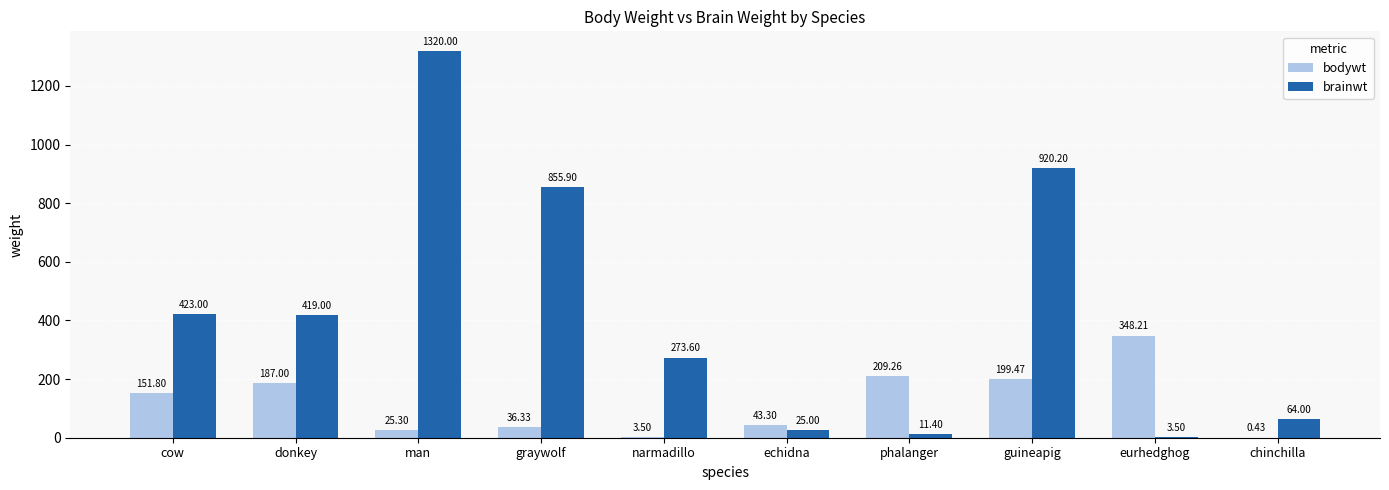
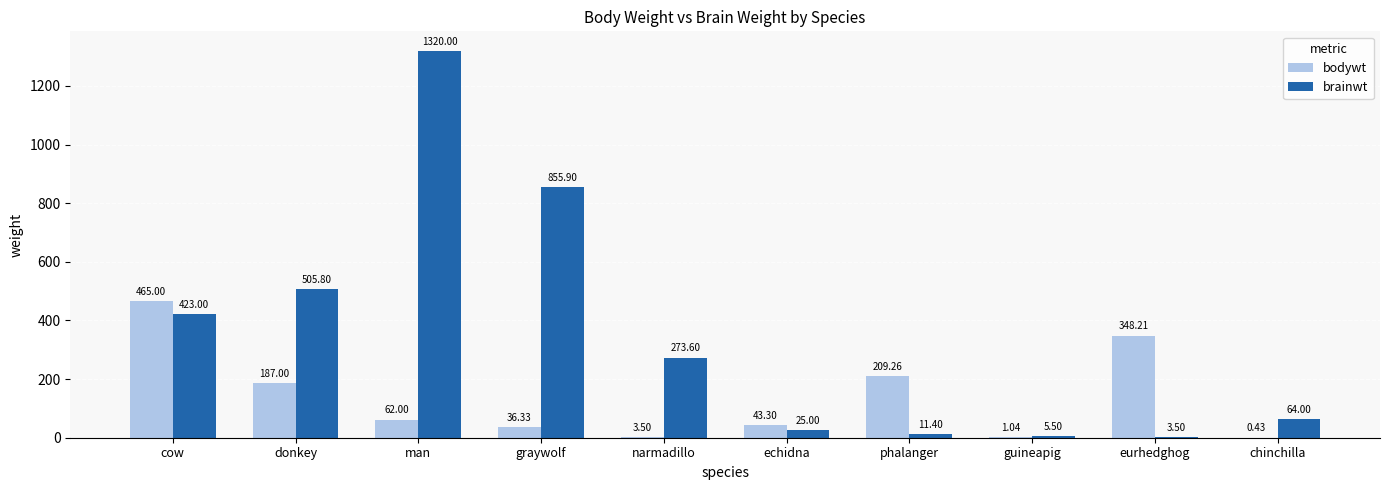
bodywt, cow: 151.80 -> 465.00
brainwt, donkey: 419.00 -> 505.80
bodywt, man: 25.30 -> 62.00
bodywt, guineapig: 199.47 -> 1.04
brainwt, guineapig: 920.20 -> 5.50
